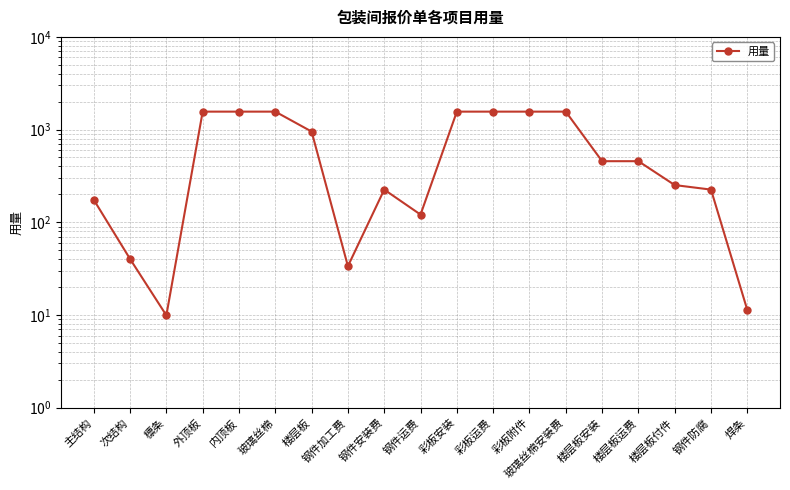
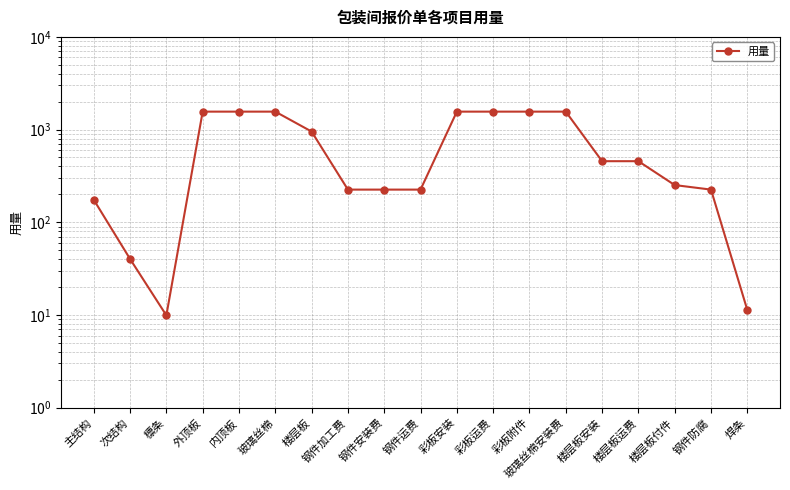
钢件加工费: 34 -> 230
钢件运费: 120 -> 230
